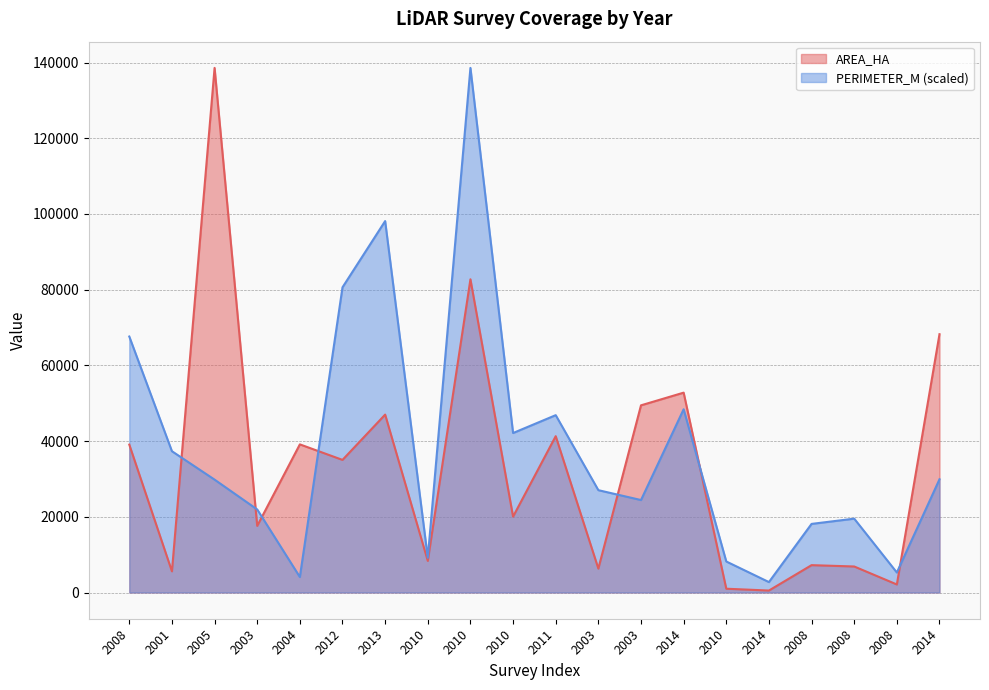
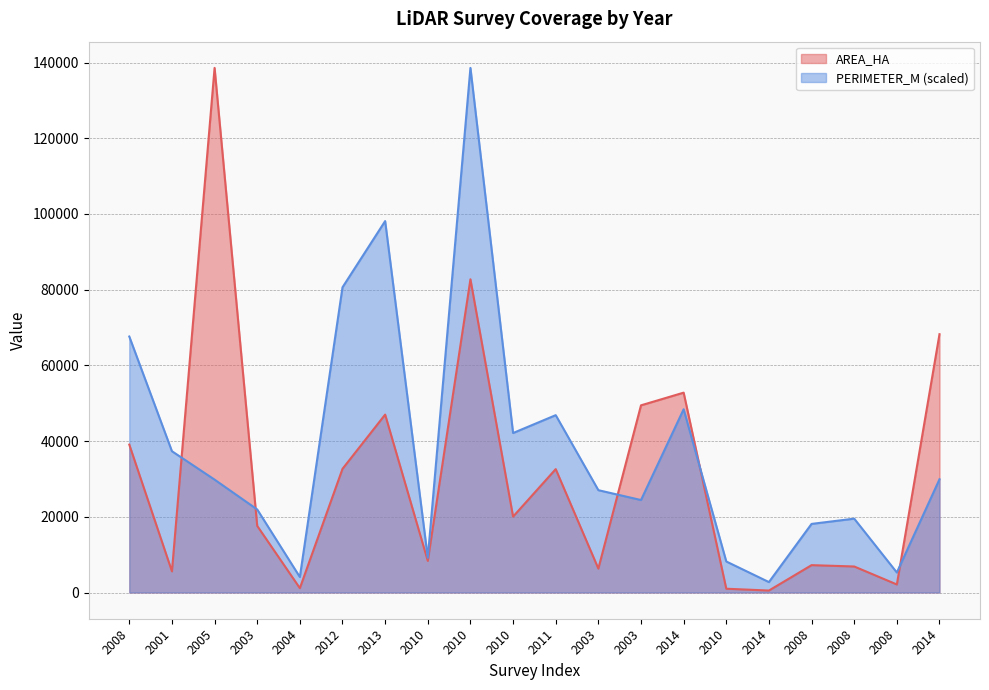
AREA_HA, 2004: 39000 -> 1000
AREA_HA, 2012: 35000 -> 33000
AREA_HA, 2011: 41000 -> 33000
